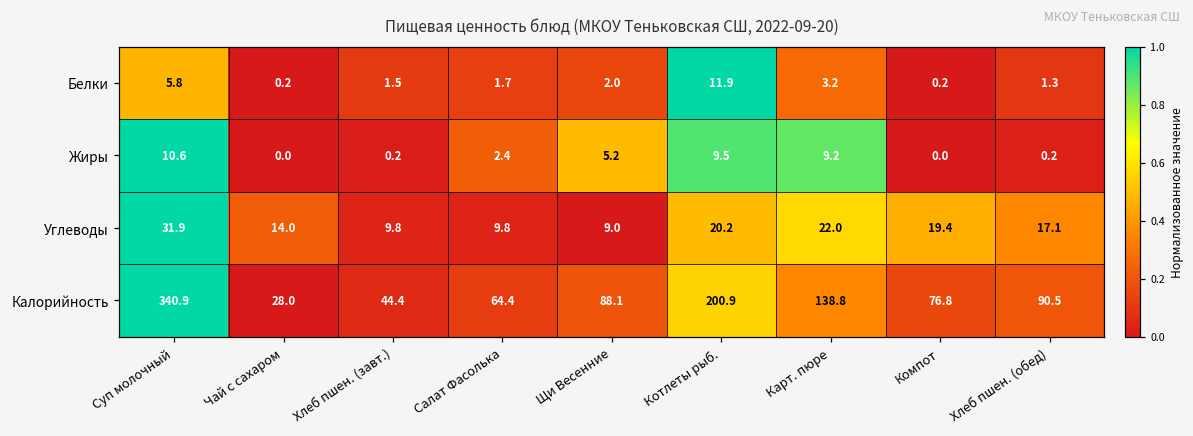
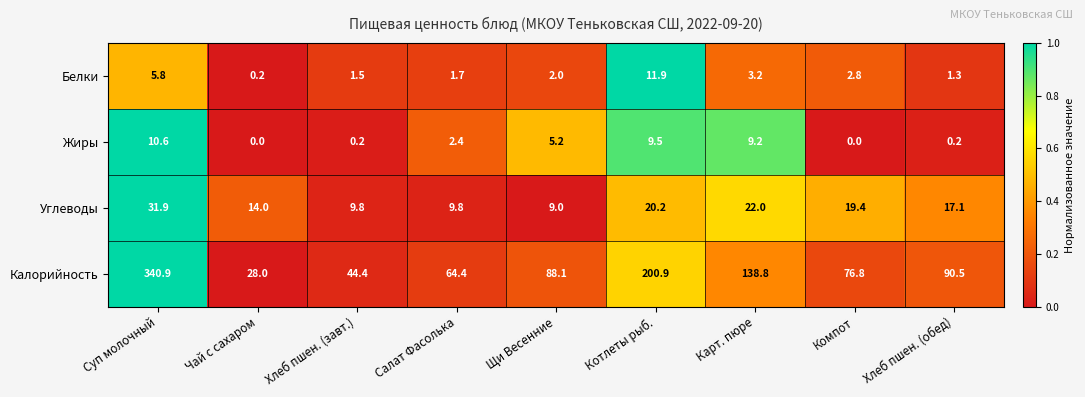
Белки, Компот: 0.2 -> 2.8
